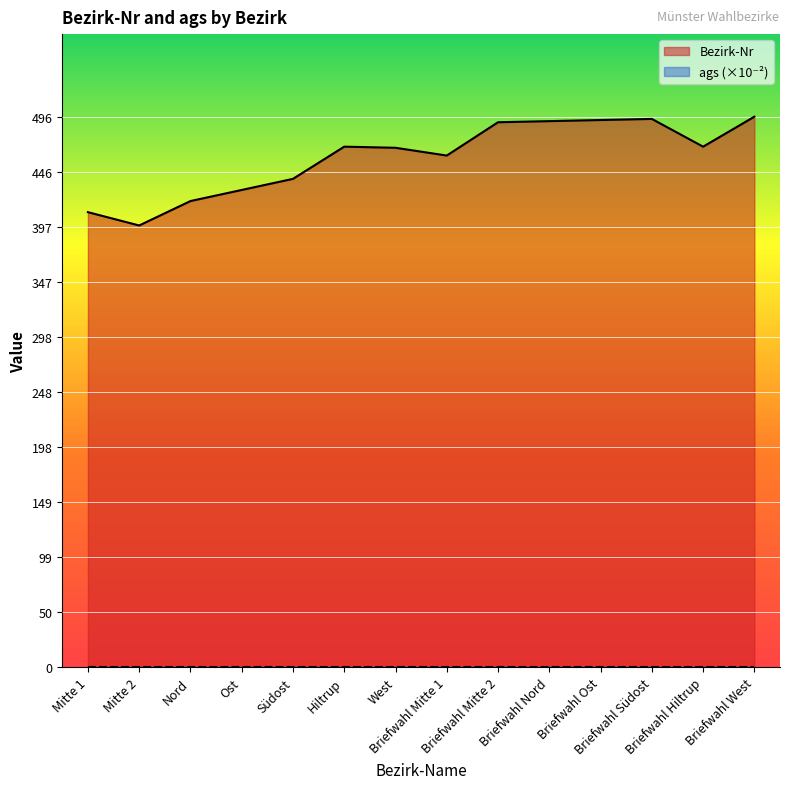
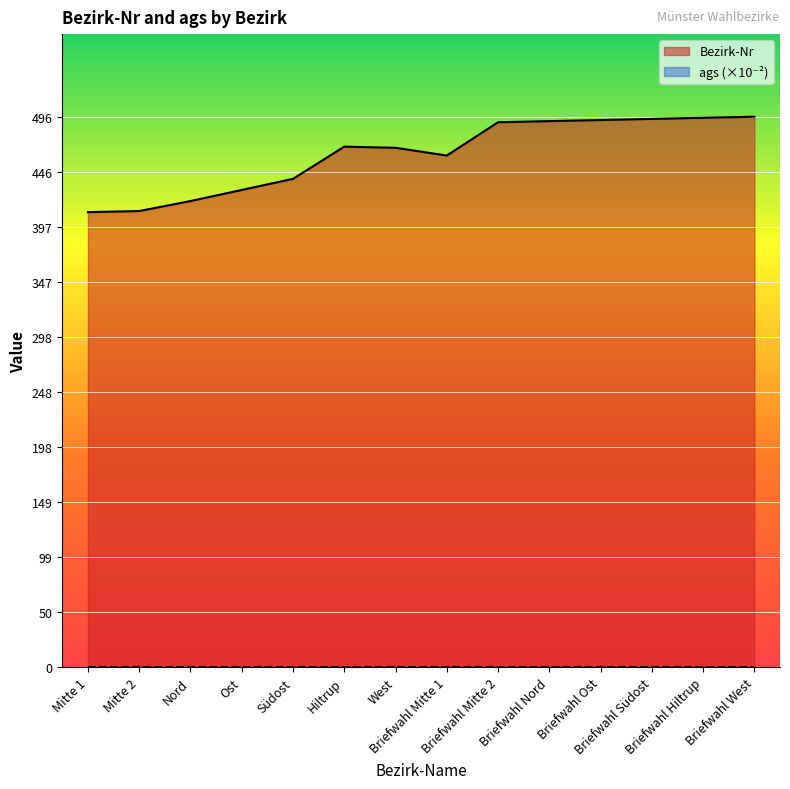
Bezirk-Nr, Mitte 2: 398 -> 411
Bezirk-Nr, Briefwahl Hiltrup: 469 -> 495
